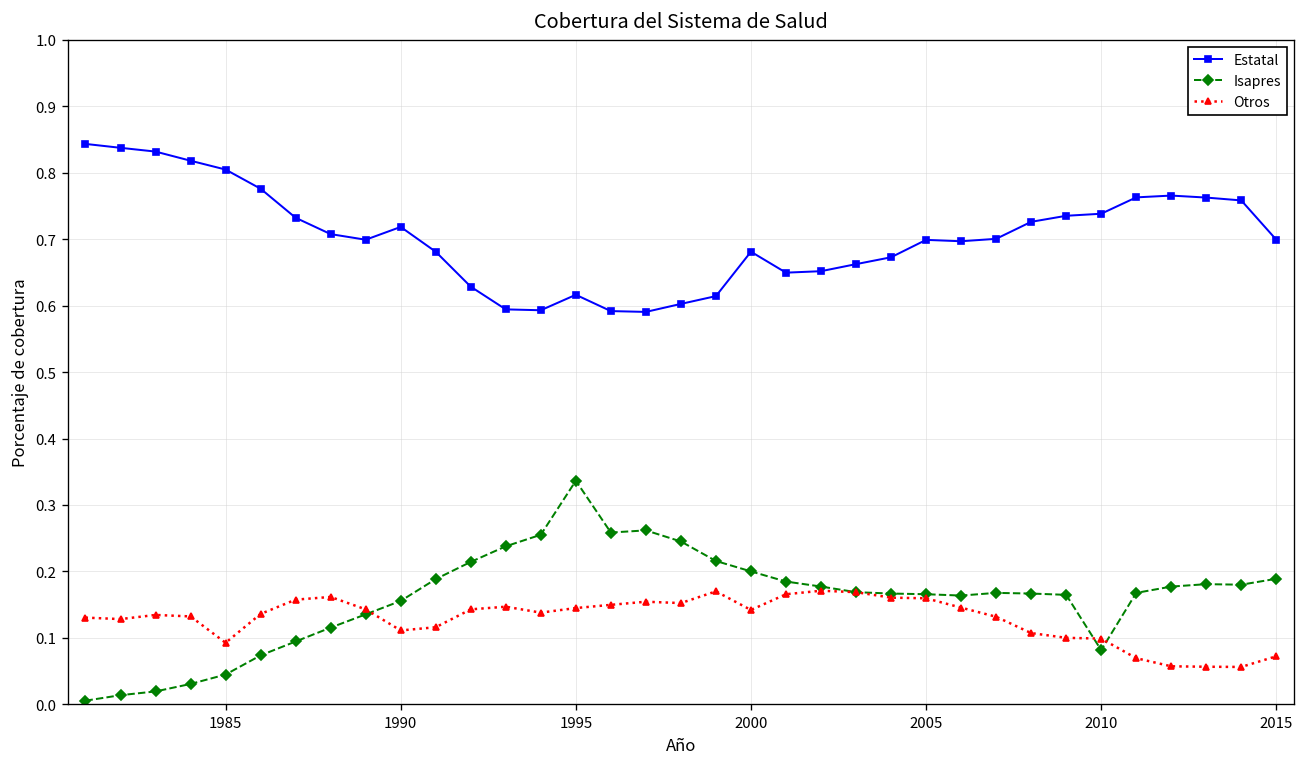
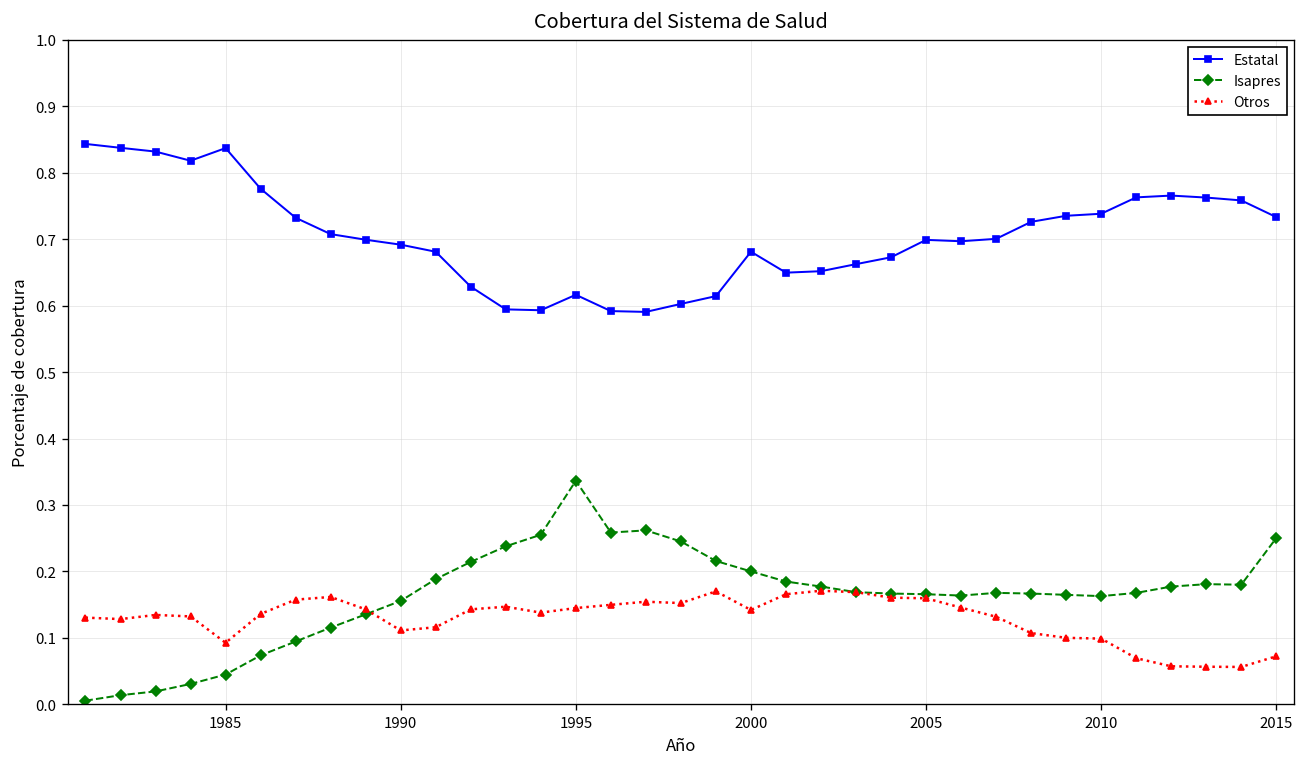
Estatal, 1985: 0.80 -> 0.84
Estatal, 1990: 0.72 -> 0.69
Isapres, 2010: 0.08 -> 0.16
Estatal, 2015: 0.70 -> 0.73
Isapres, 2015: 0.19 -> 0.25
